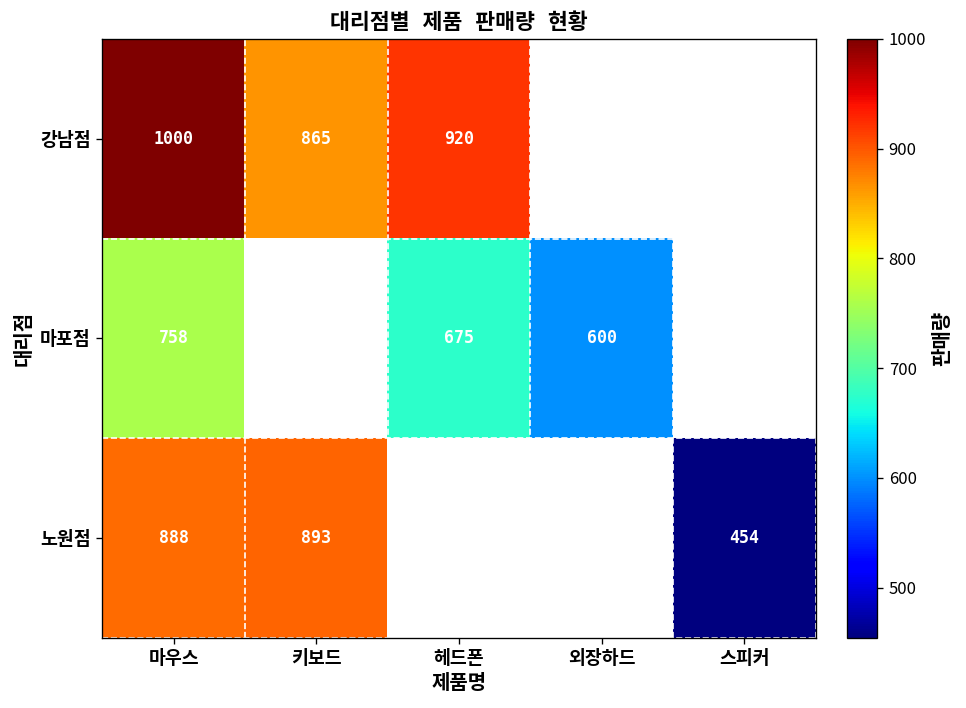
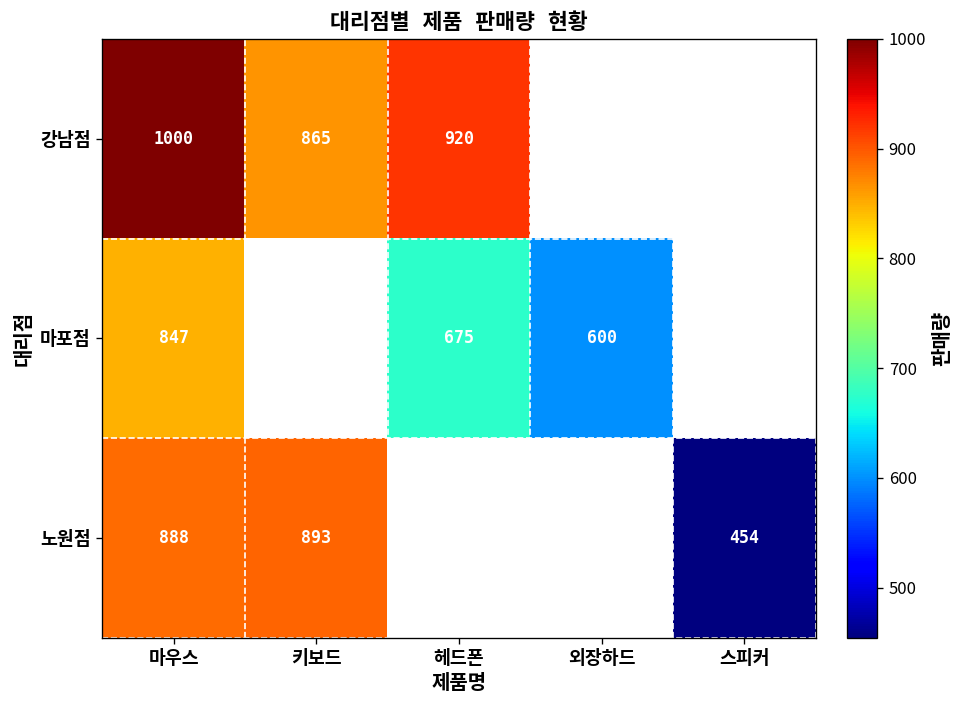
마포점, 마우스: 758 -> 847
